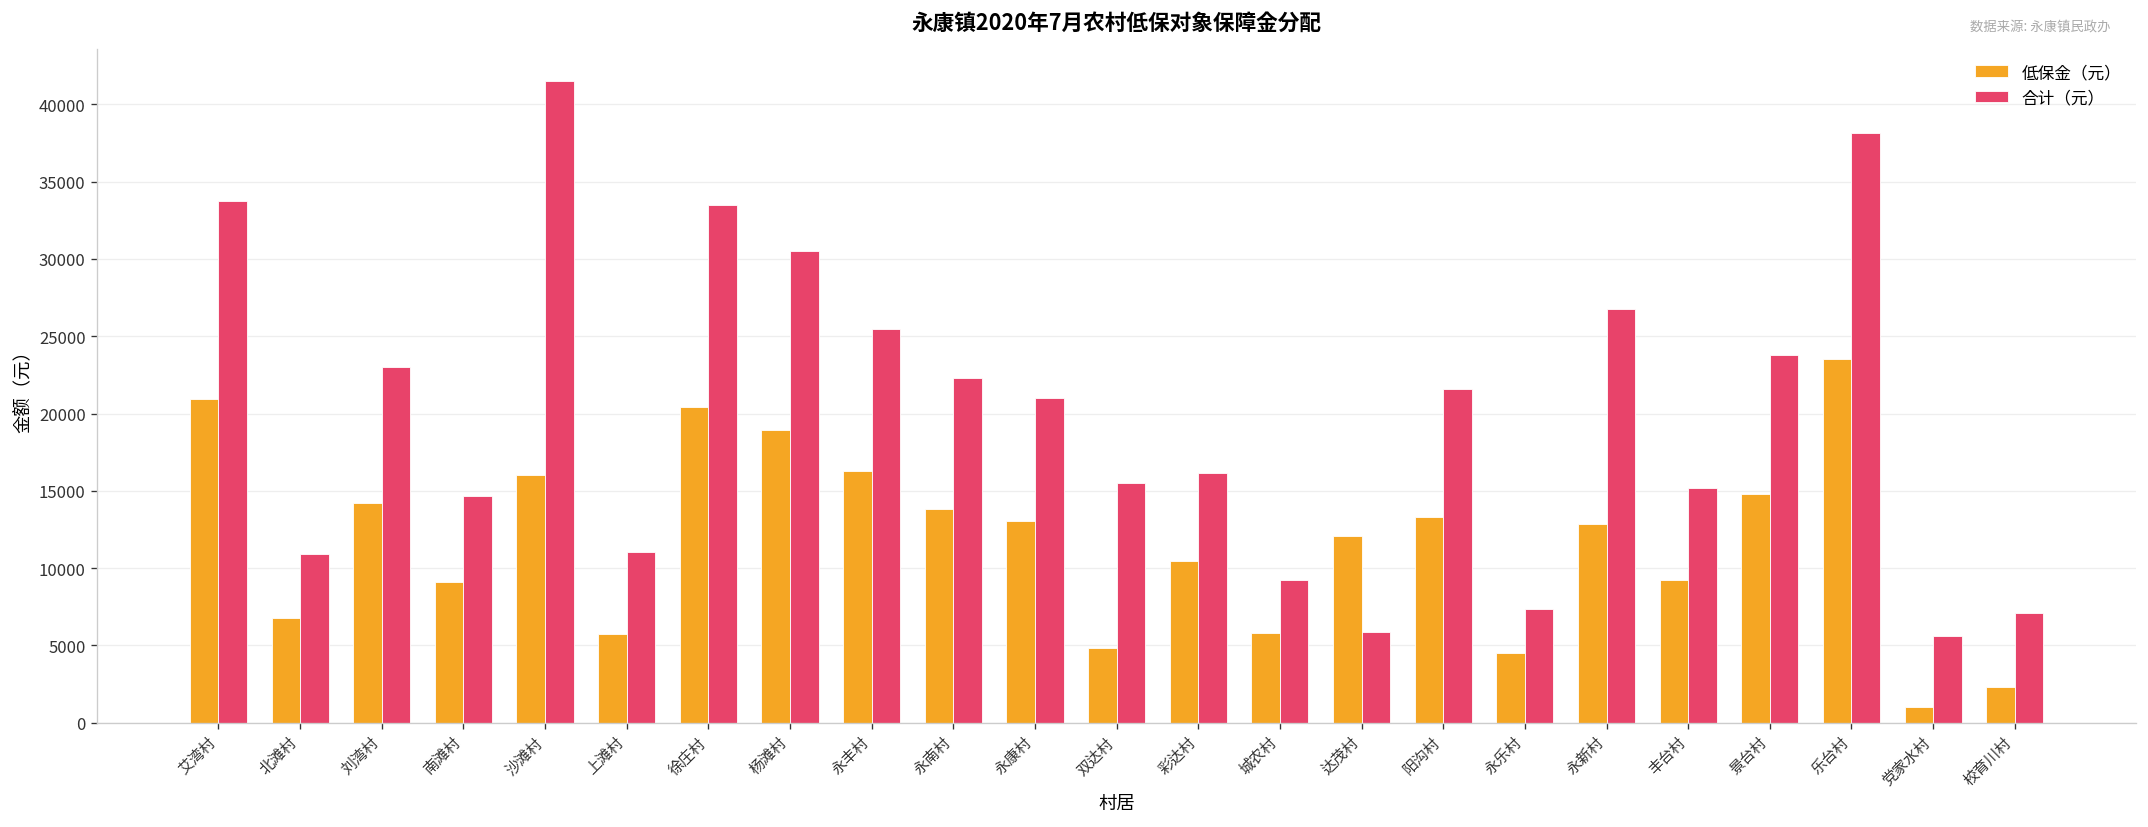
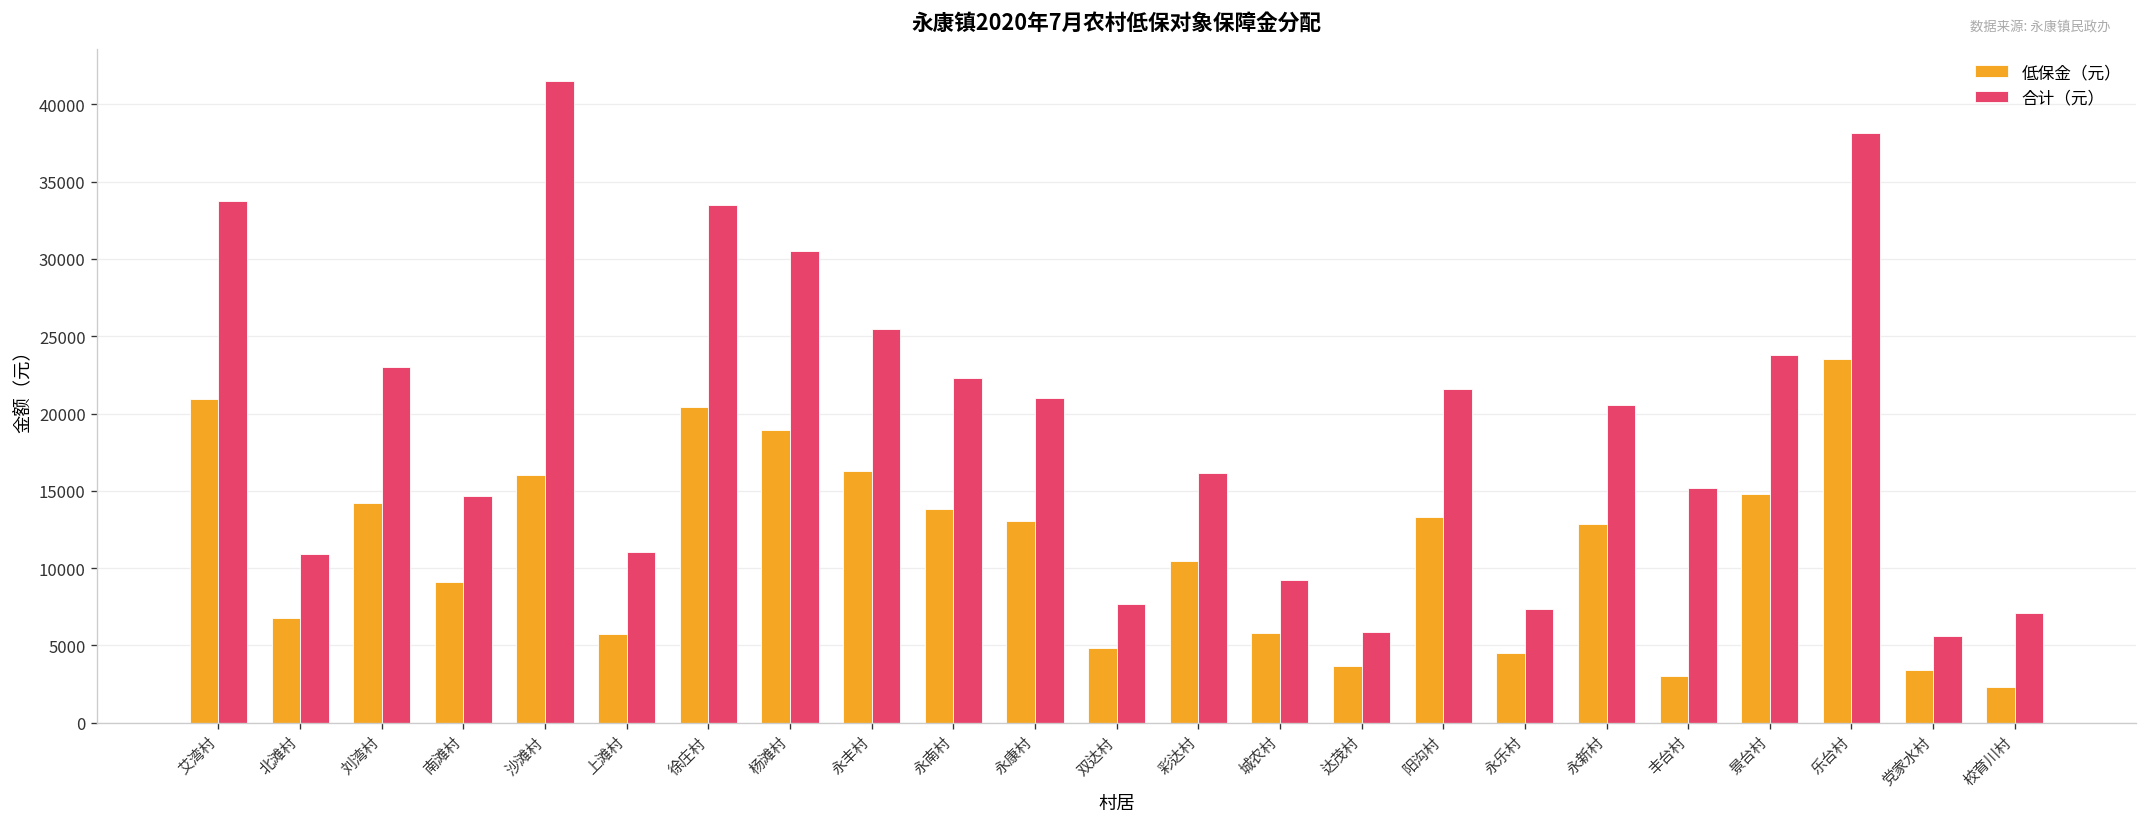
合计（元）, 双达村: 15500 -> 7700
低保金（元）, 达茂村: 12100 -> 3700
合计（元）, 永新村: 26700 -> 20600
低保金（元）, 丰台村: 9300 -> 3000
低保金（元）, 党家水村: 1000 -> 3400
